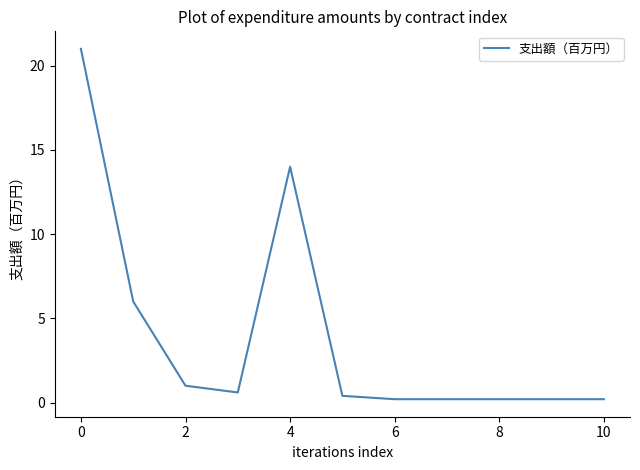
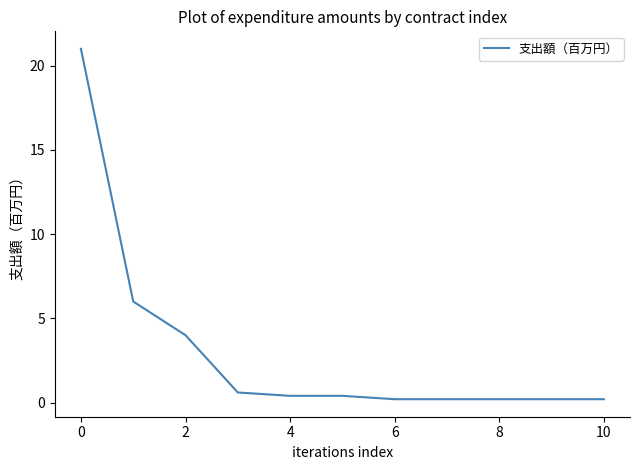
2: 1 -> 4
4: 14.0 -> 0.4
